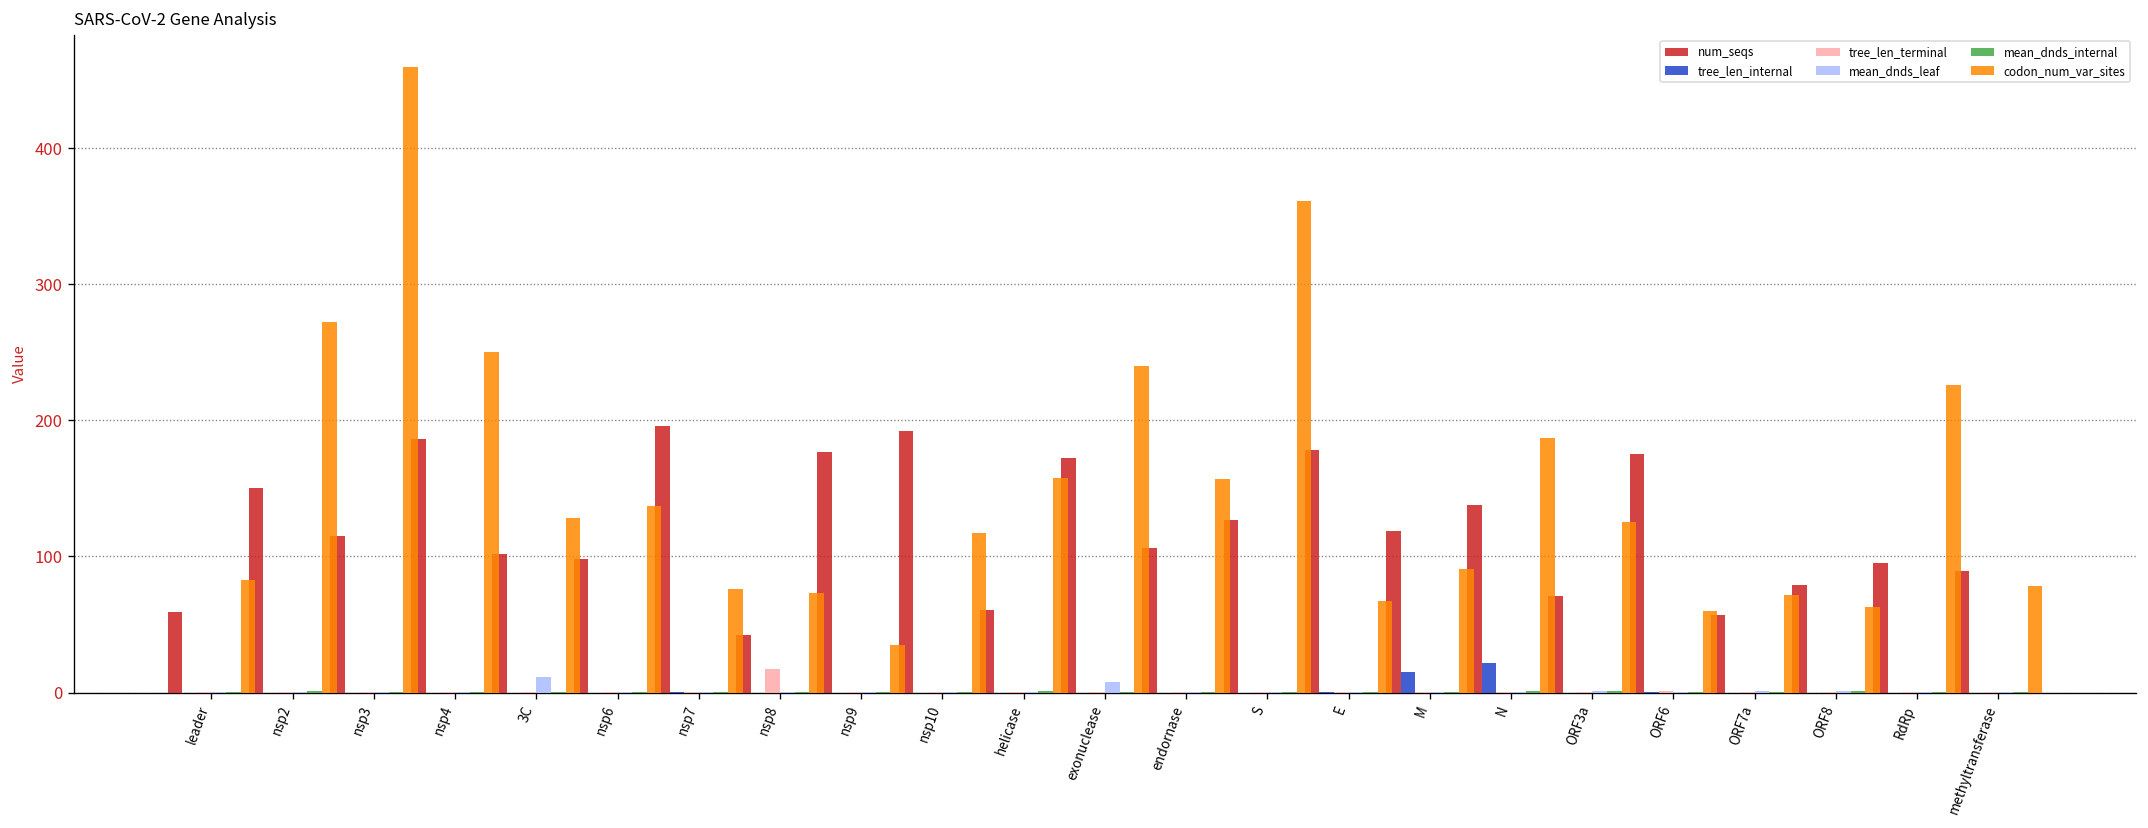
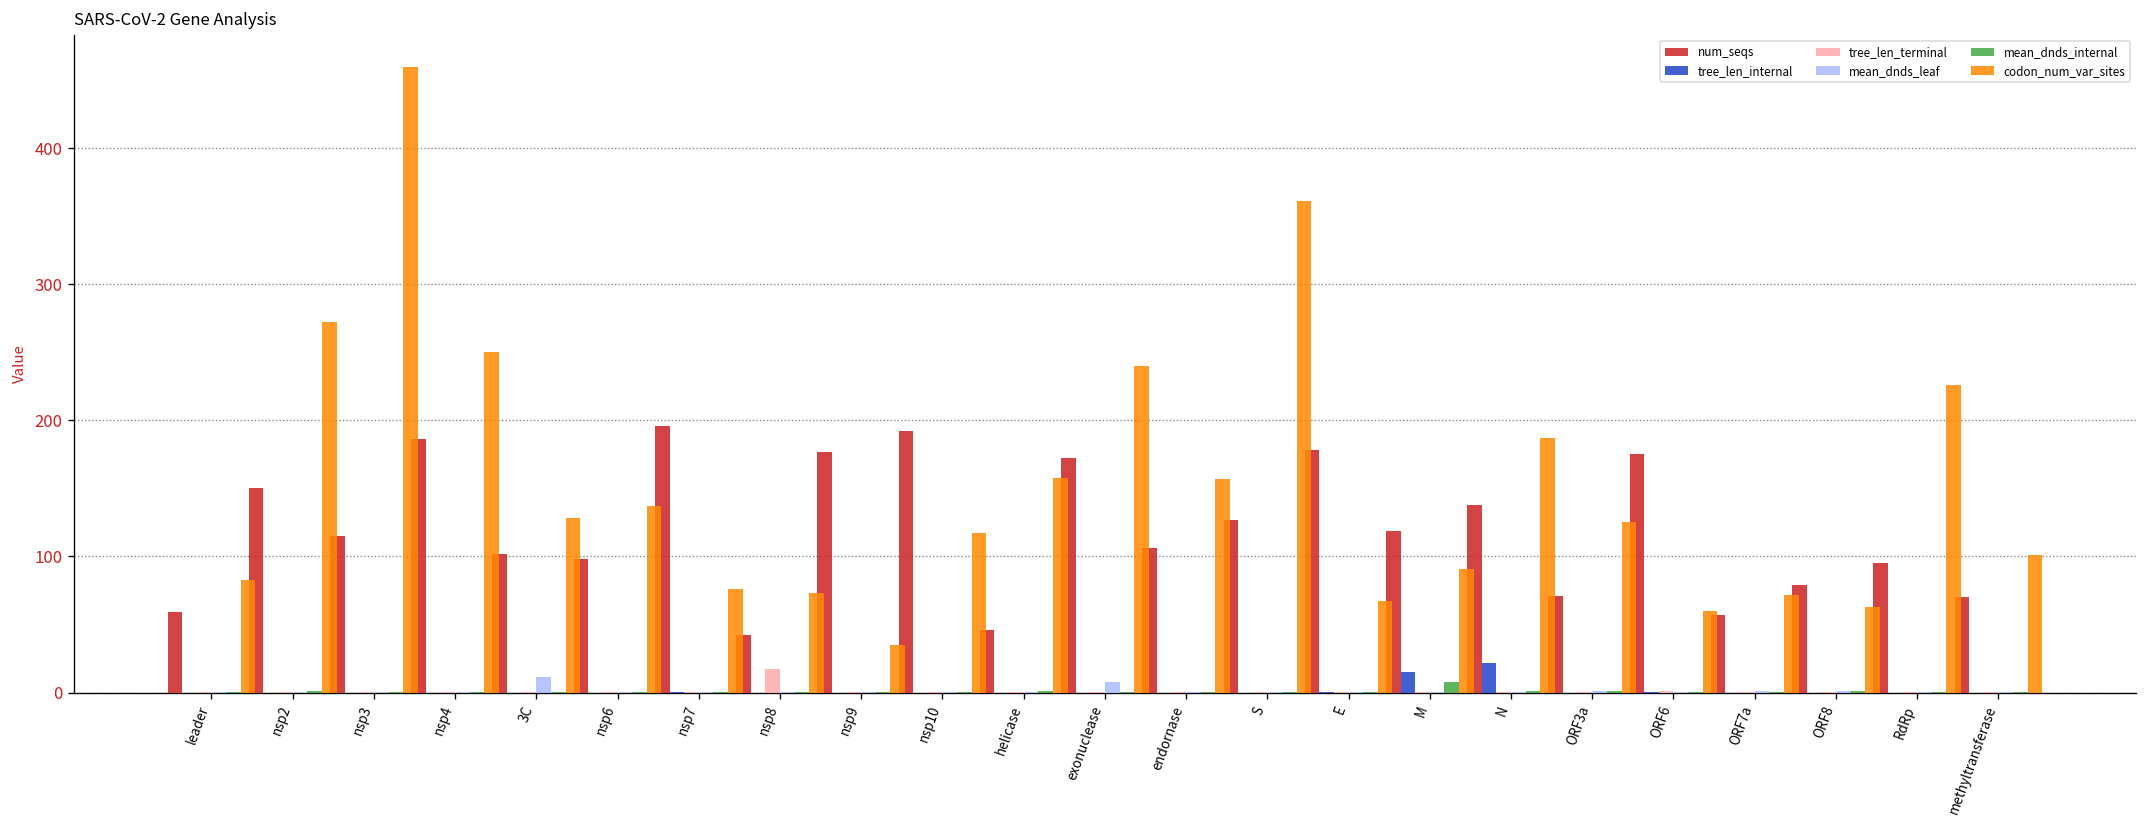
num_seqs, helicase: 61 -> 46
mean_dnds_internal, M: 0 -> 8
num_seqs, methyltransferase: 89 -> 70
codon_num_var_sites, methyltransferase: 78 -> 101
